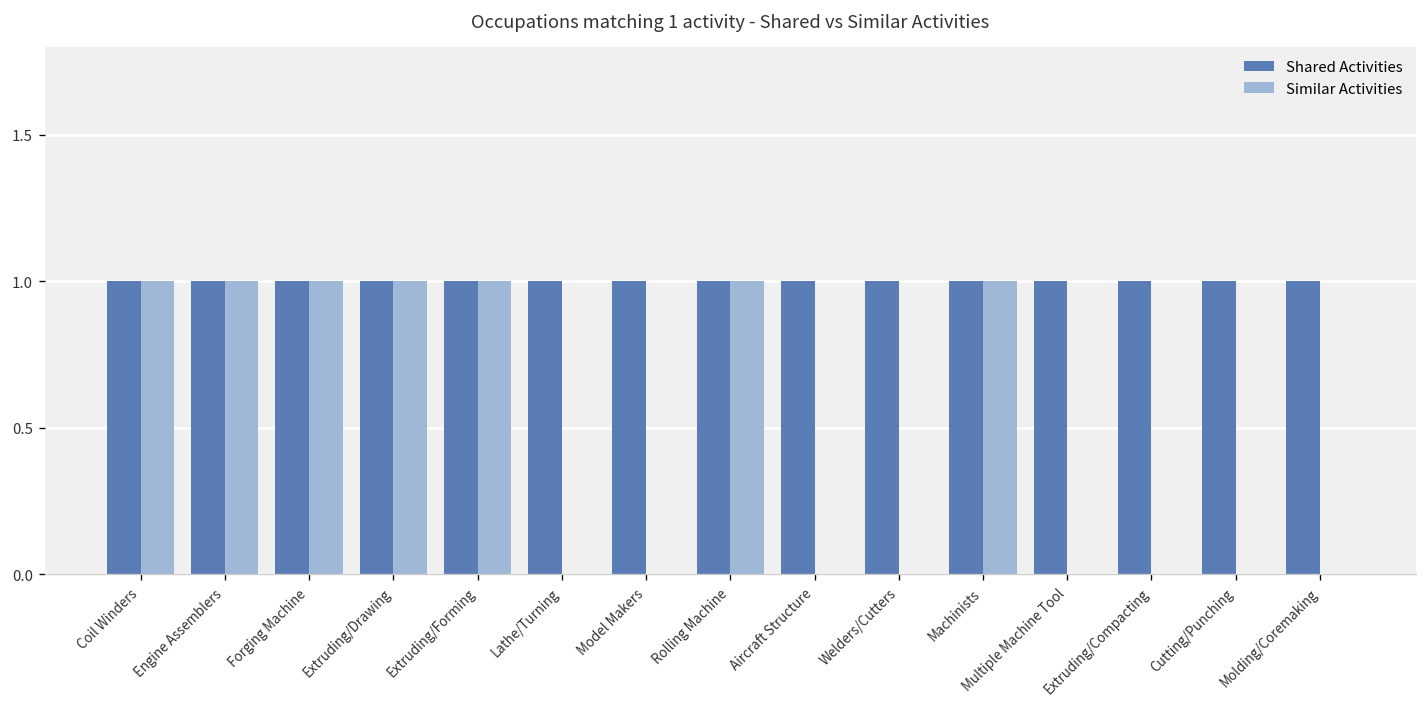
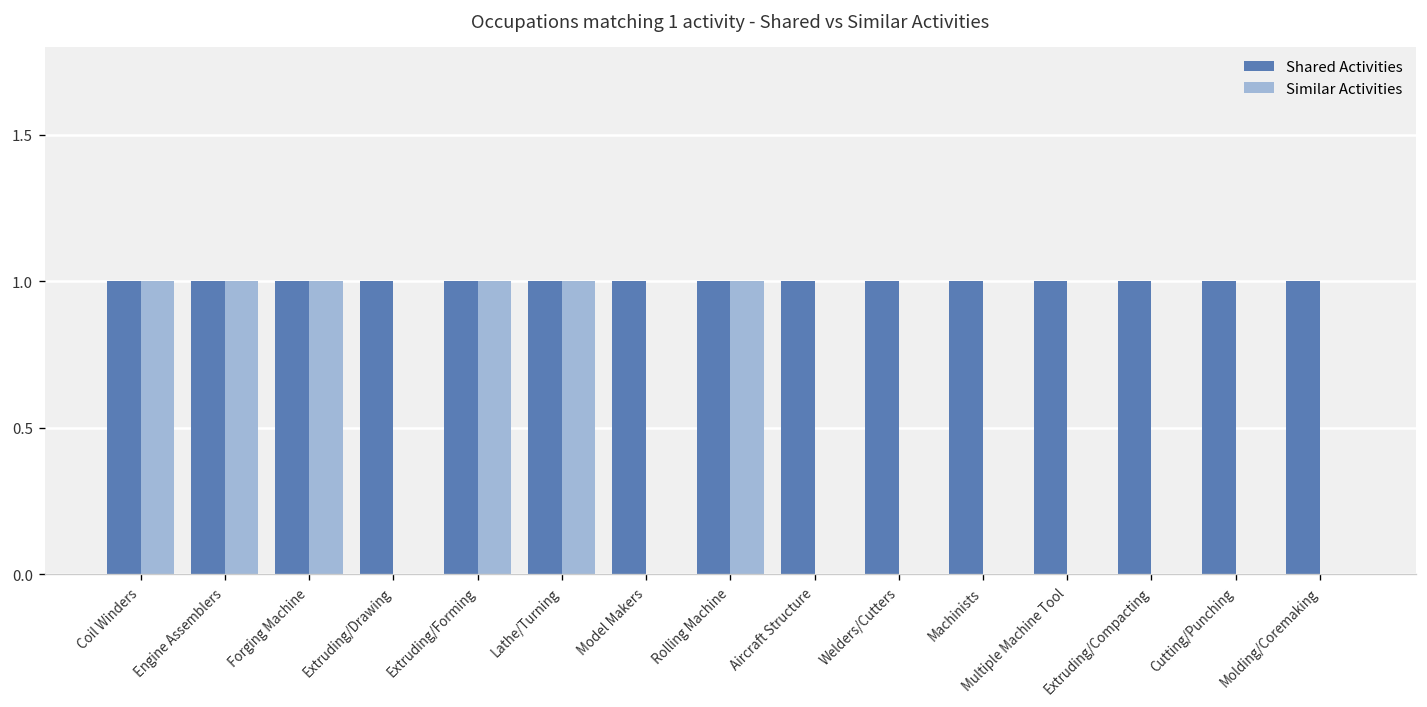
Similar Activities, Extruding/Drawing: 1 -> 0
Similar Activities, Lathe/Turning: 0 -> 1
Similar Activities, Machinists: 1 -> 0
